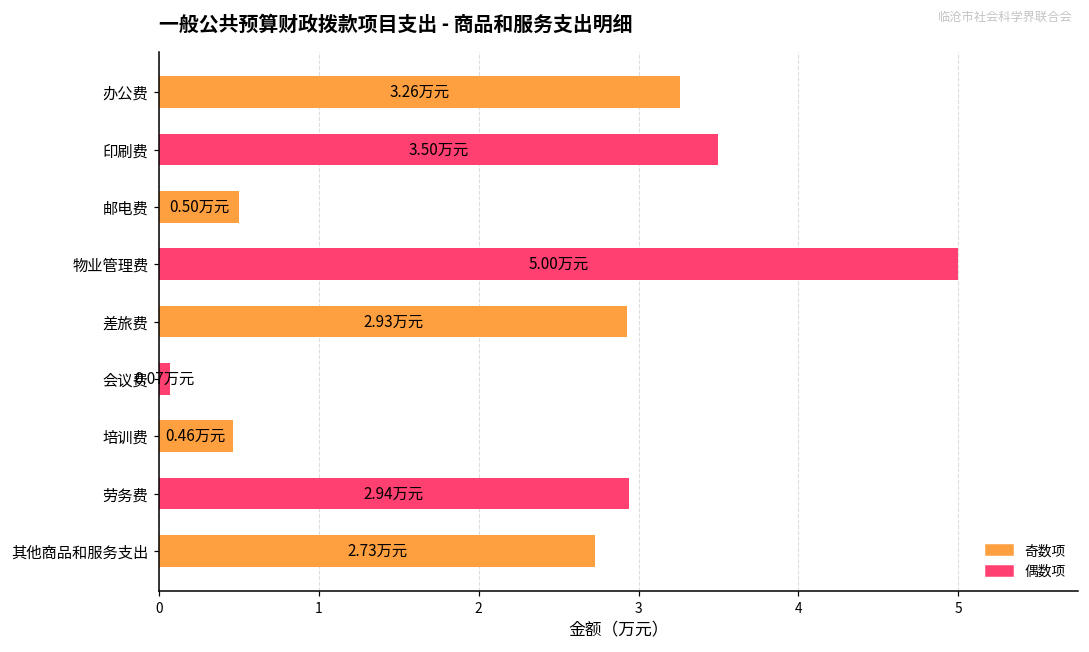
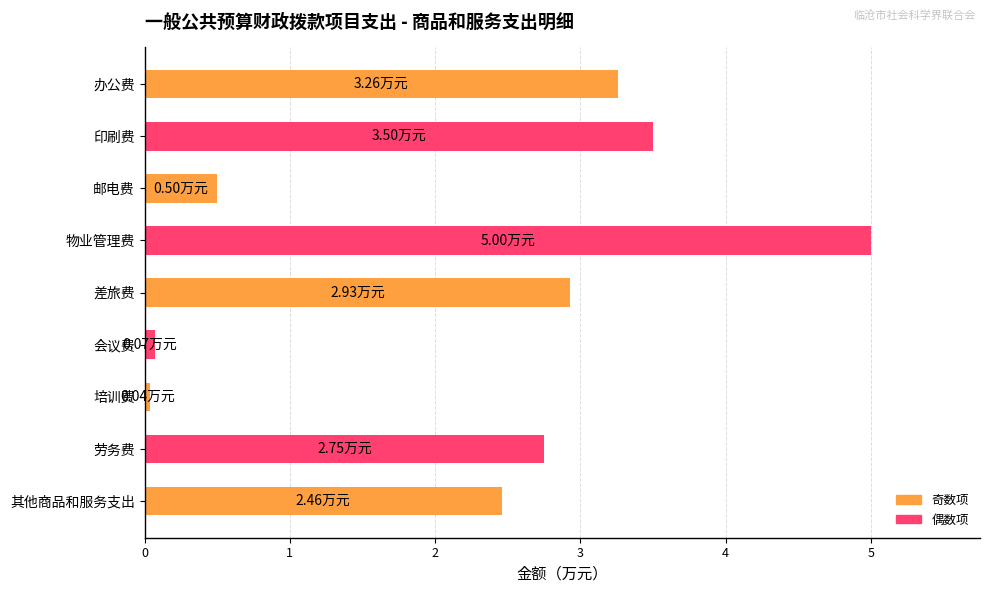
培训费: 0.46 -> 0.04
劳务费: 2.94 -> 2.75
其他商品和服务支出: 2.73 -> 2.46
